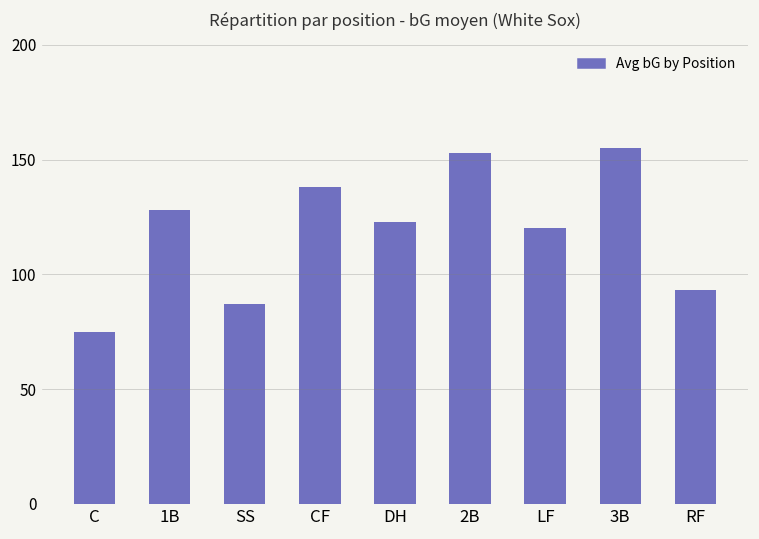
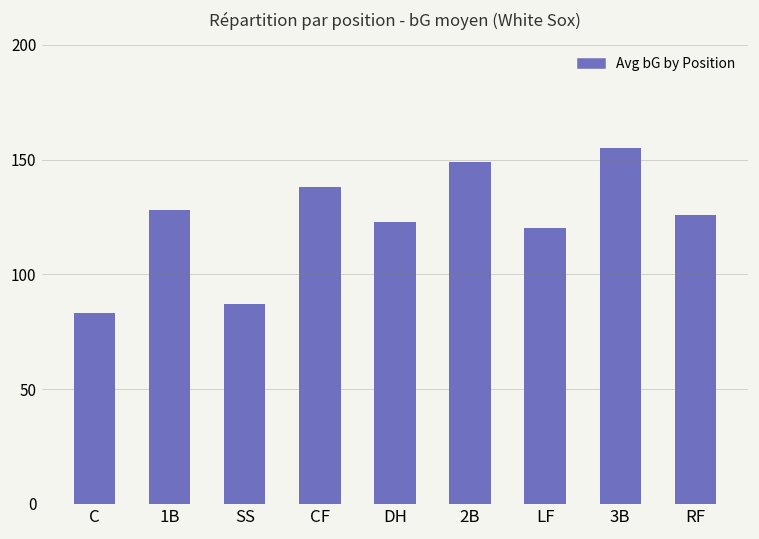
C: 75 -> 83
2B: 153 -> 149
RF: 93 -> 126
